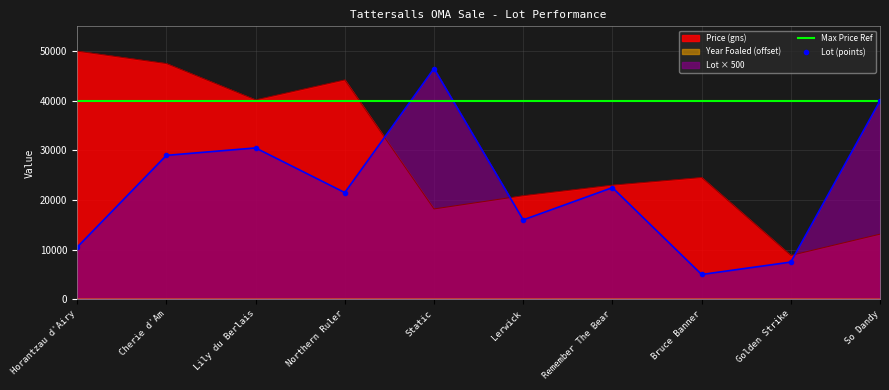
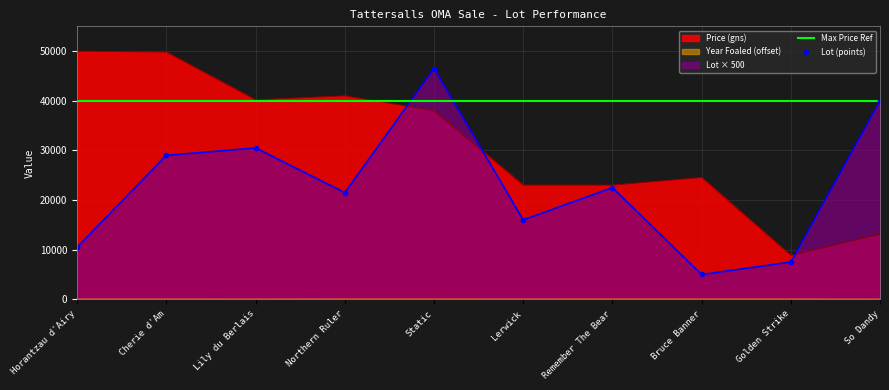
Price (gns), Cherie d'Am: 48000 -> 50000
Price (gns), Northern Ruler: 44000 -> 41000
Price (gns), Static: 18000 -> 38000
Price (gns), Lerwick: 21000 -> 23000
